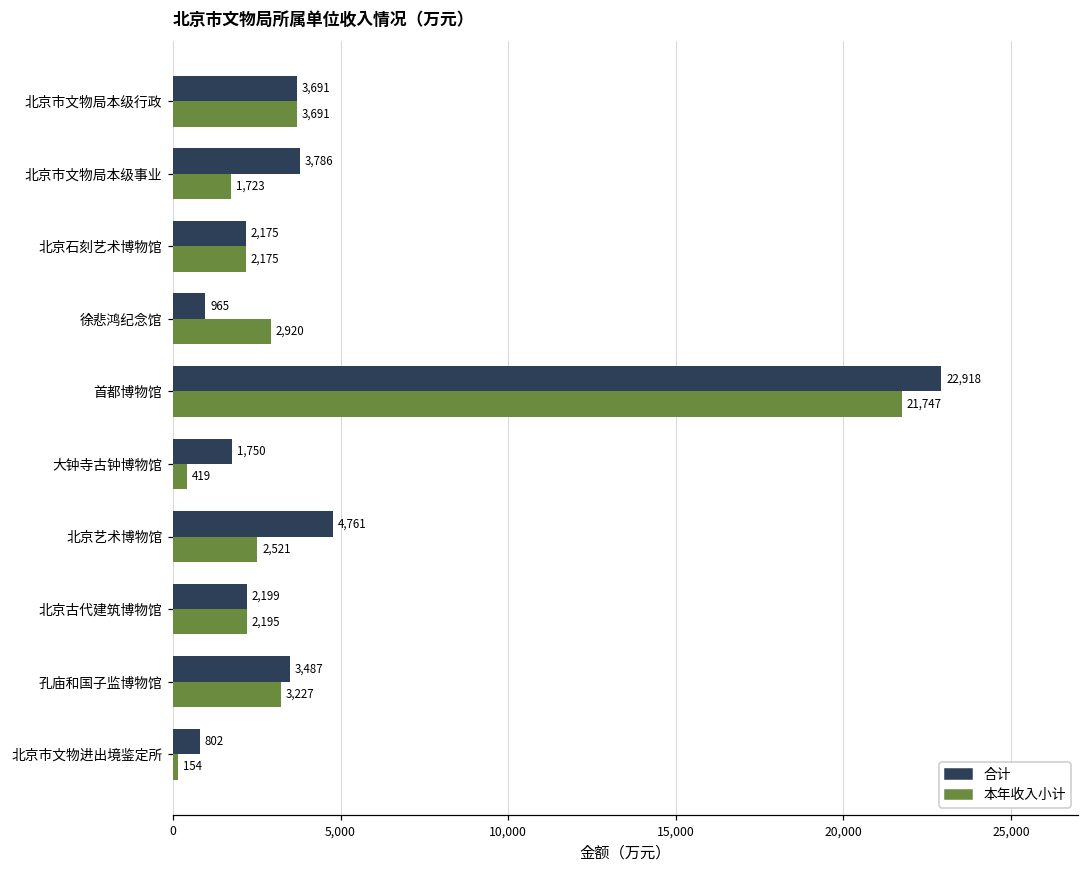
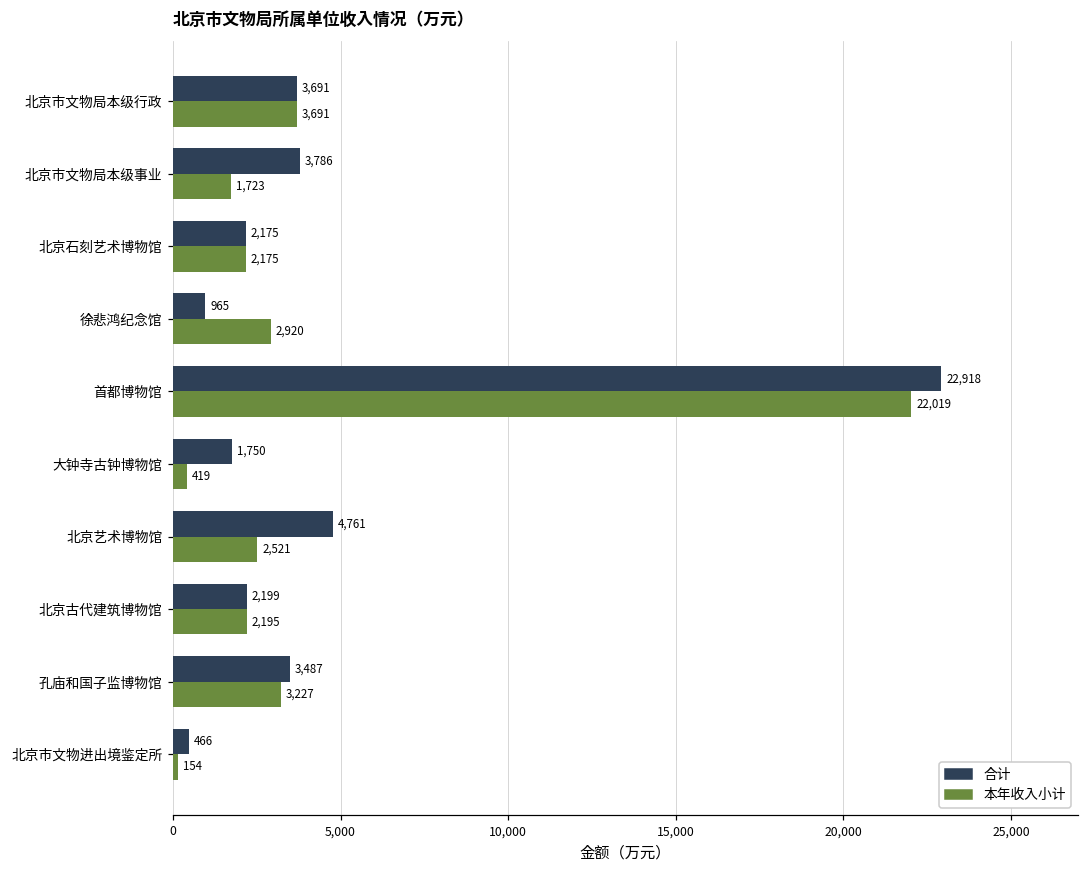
本年收入小计, 首都博物馆: 21,747 -> 22,019
合计, 北京市文物进出境鉴定所: 802 -> 466
